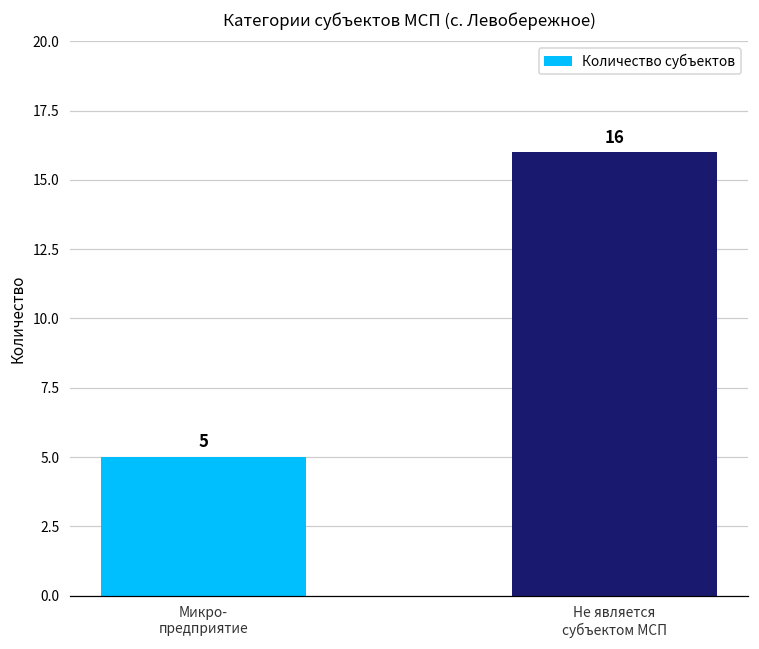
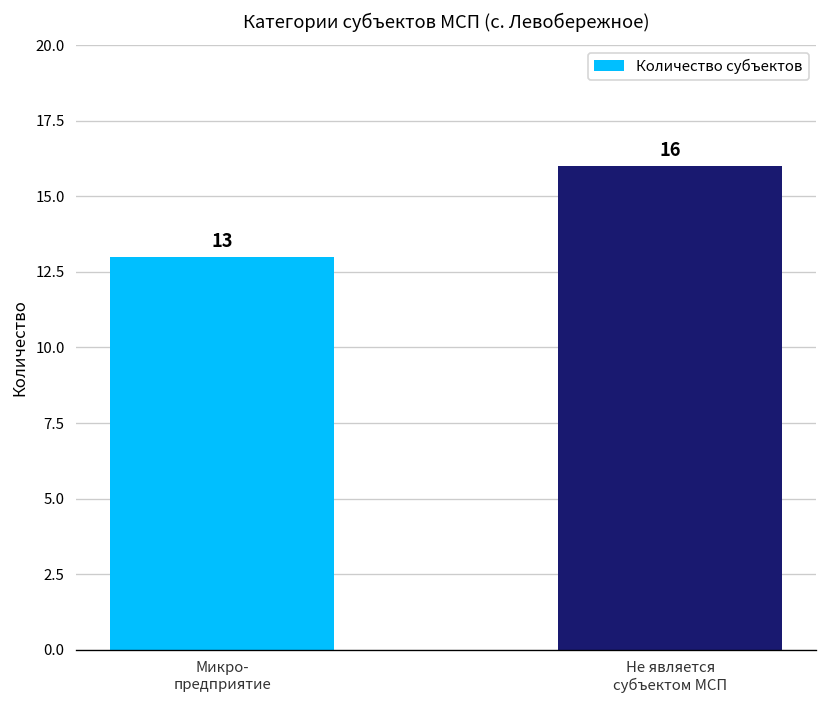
Микро- предприятие: 5 -> 13
